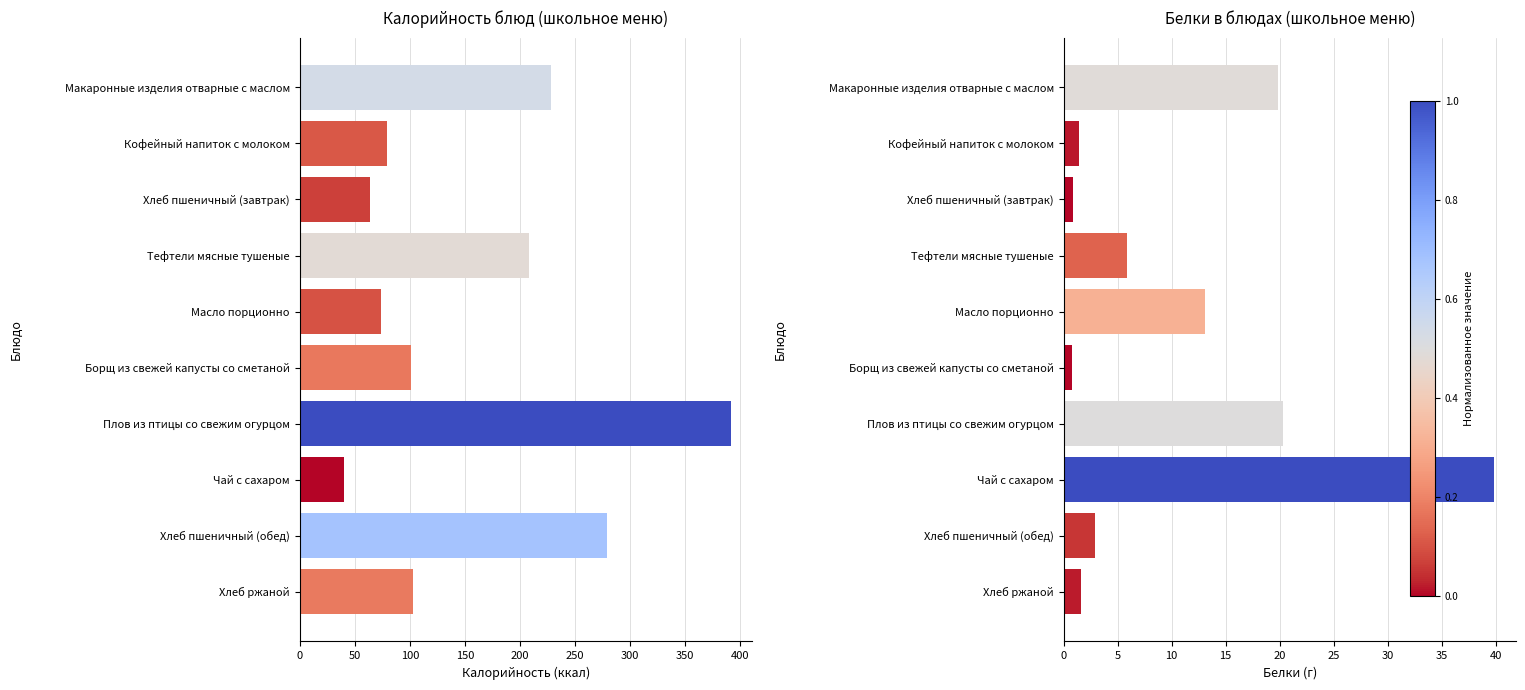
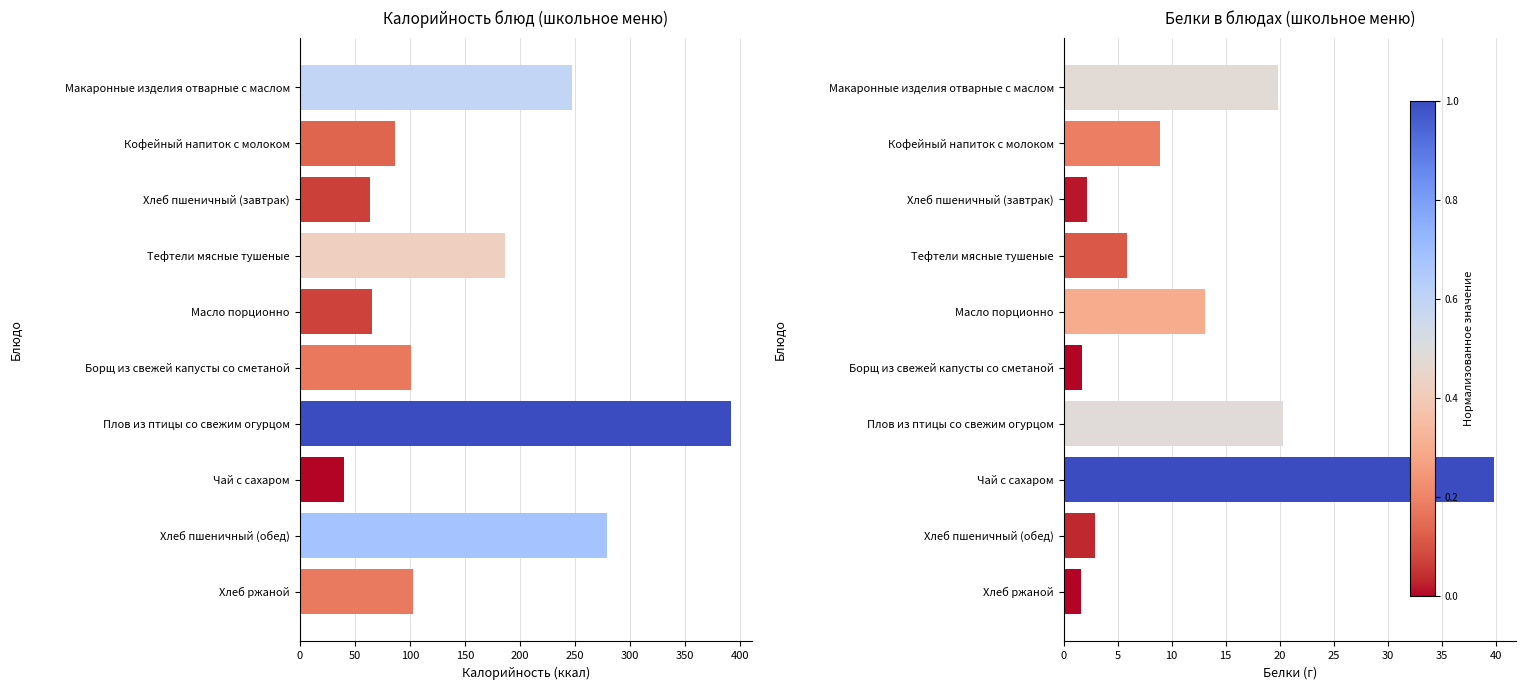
Калорийность блюд (школьное меню), Макаронные изделия отварные с маслом: 228 -> 247
Калорийность блюд (школьное меню), Кофейный напиток с молоком: 79 -> 87
Калорийность блюд (школьное меню), Тефтели мясные тушеные: 208 -> 187
Калорийность блюд (школьное меню), Масло порционно: 74 -> 66
Белки в блюдах (школьное меню), Кофейный напиток с молоком: 1.5 -> 8.9
Белки в блюдах (школьное меню), Хлеб пшеничный (завтрак): 0.9 -> 2.2
Белки в блюдах (школьное меню), Борщ из свежей капусты со сметаной: 0.8 -> 1.7
